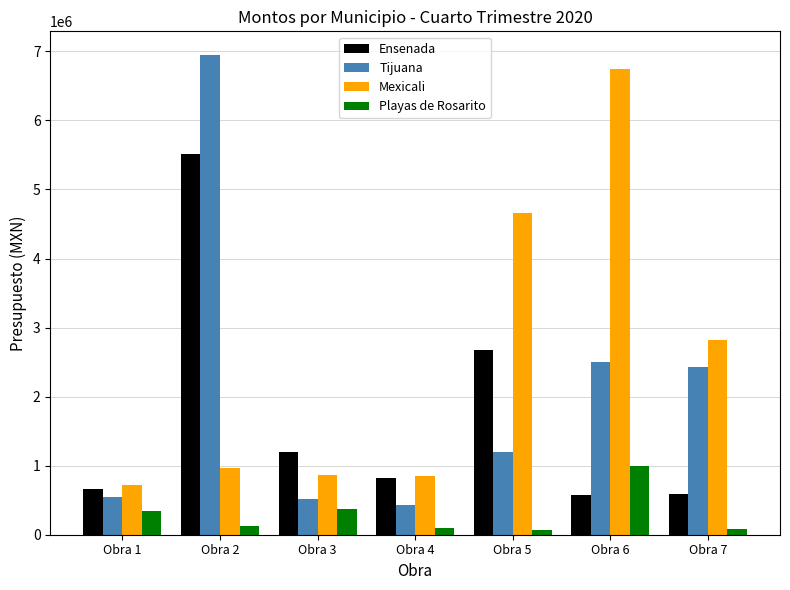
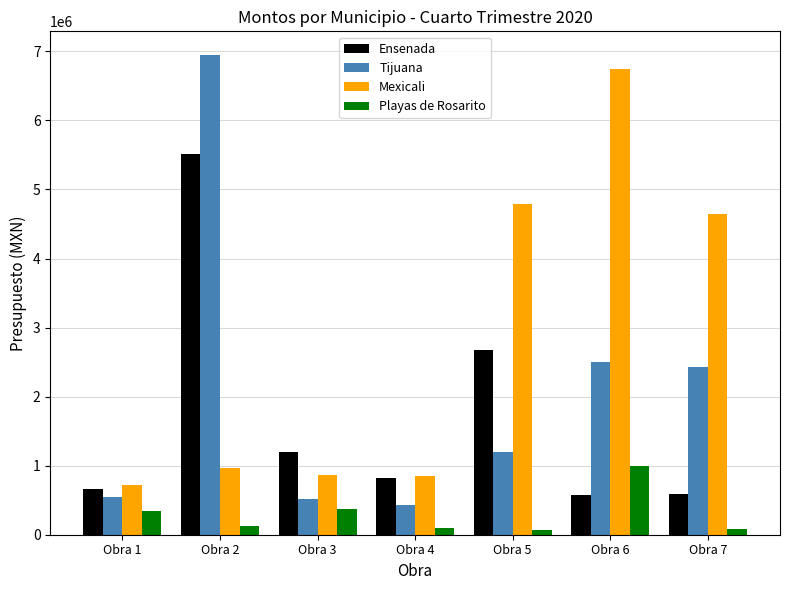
Mexicali, Obra 5: 4700000 -> 4800000
Mexicali, Obra 7: 2800000 -> 4600000
